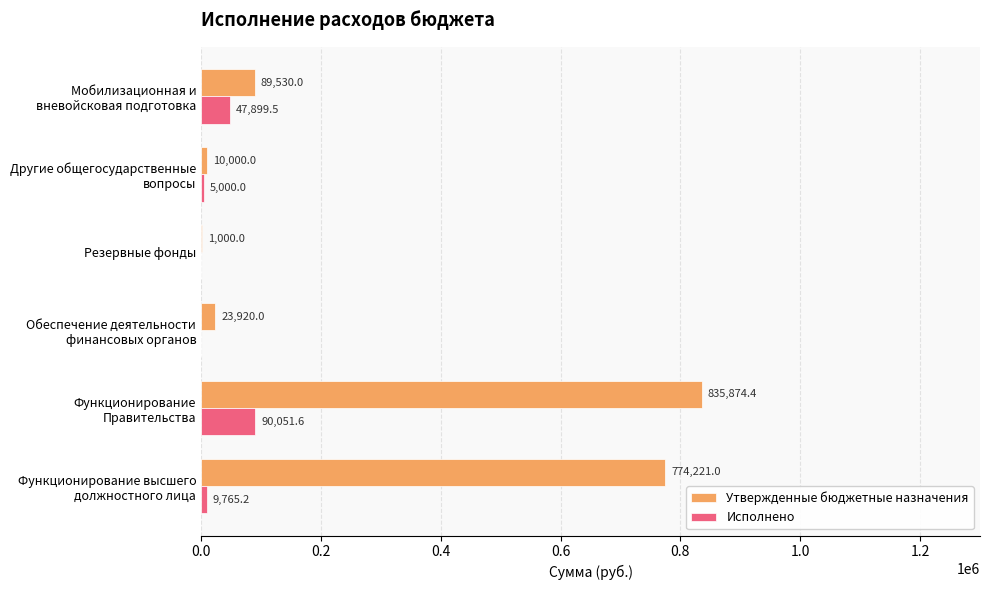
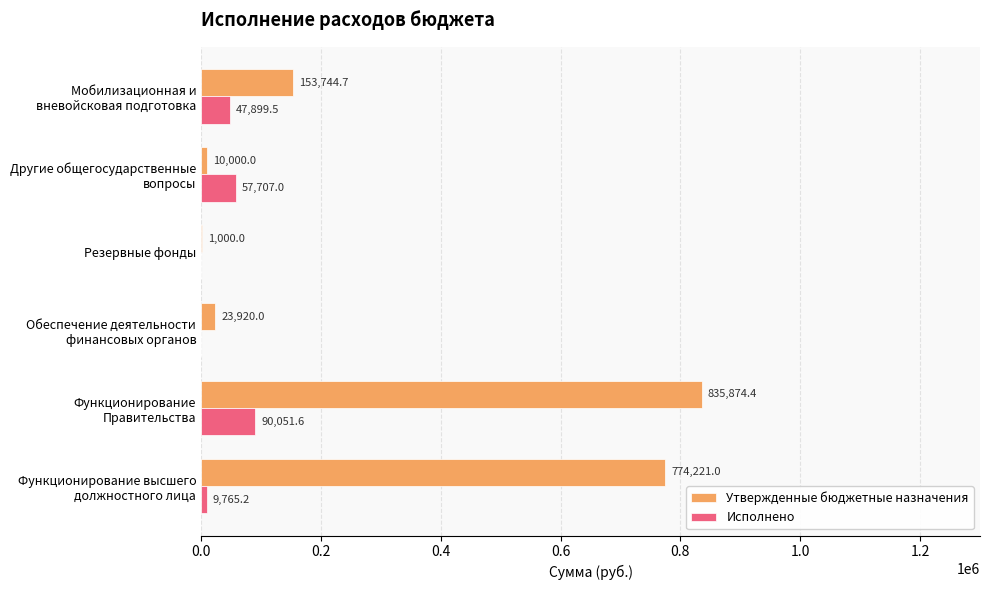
Утвержденные бюджетные назначения, Мобилизационная и вневойсковая подготовка: 89,530.0 -> 153,744.7
Исполнено, Другие общегосударственные вопросы: 5,000.0 -> 57,707.0
